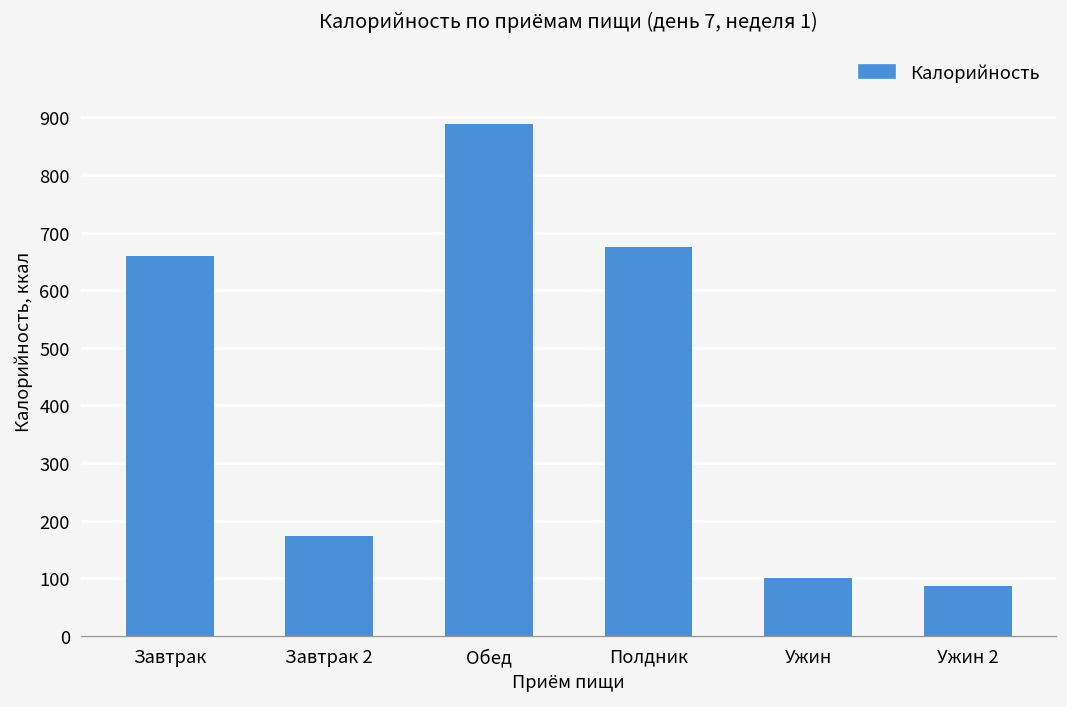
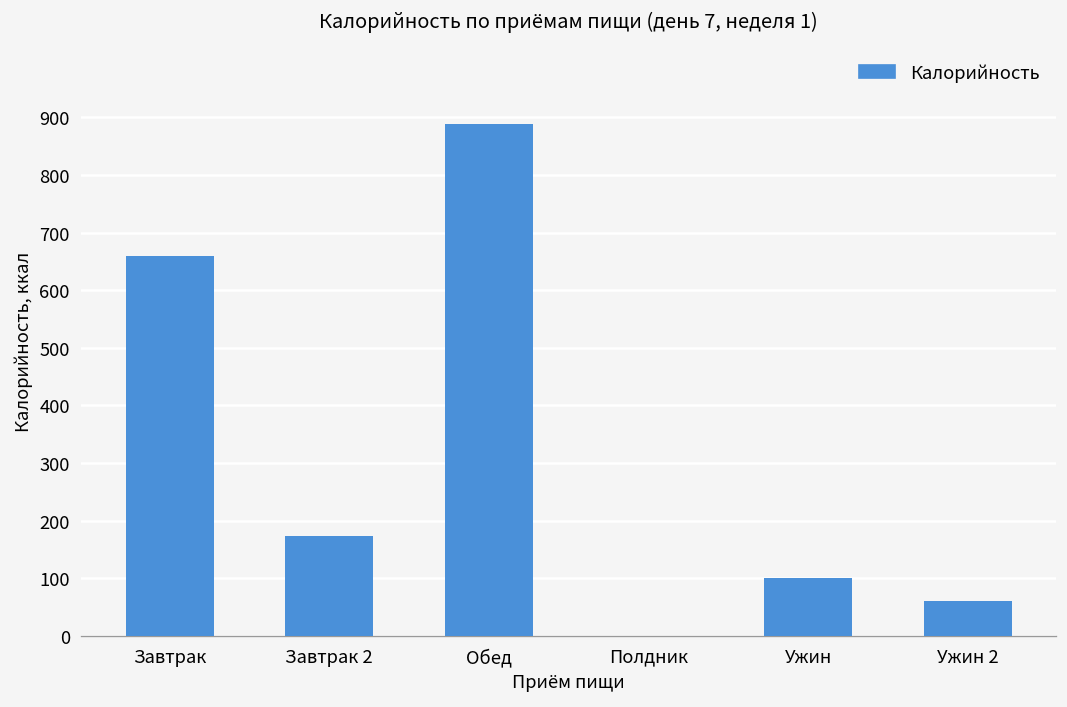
Полдник: 680 -> 0
Ужин 2: 90 -> 60
